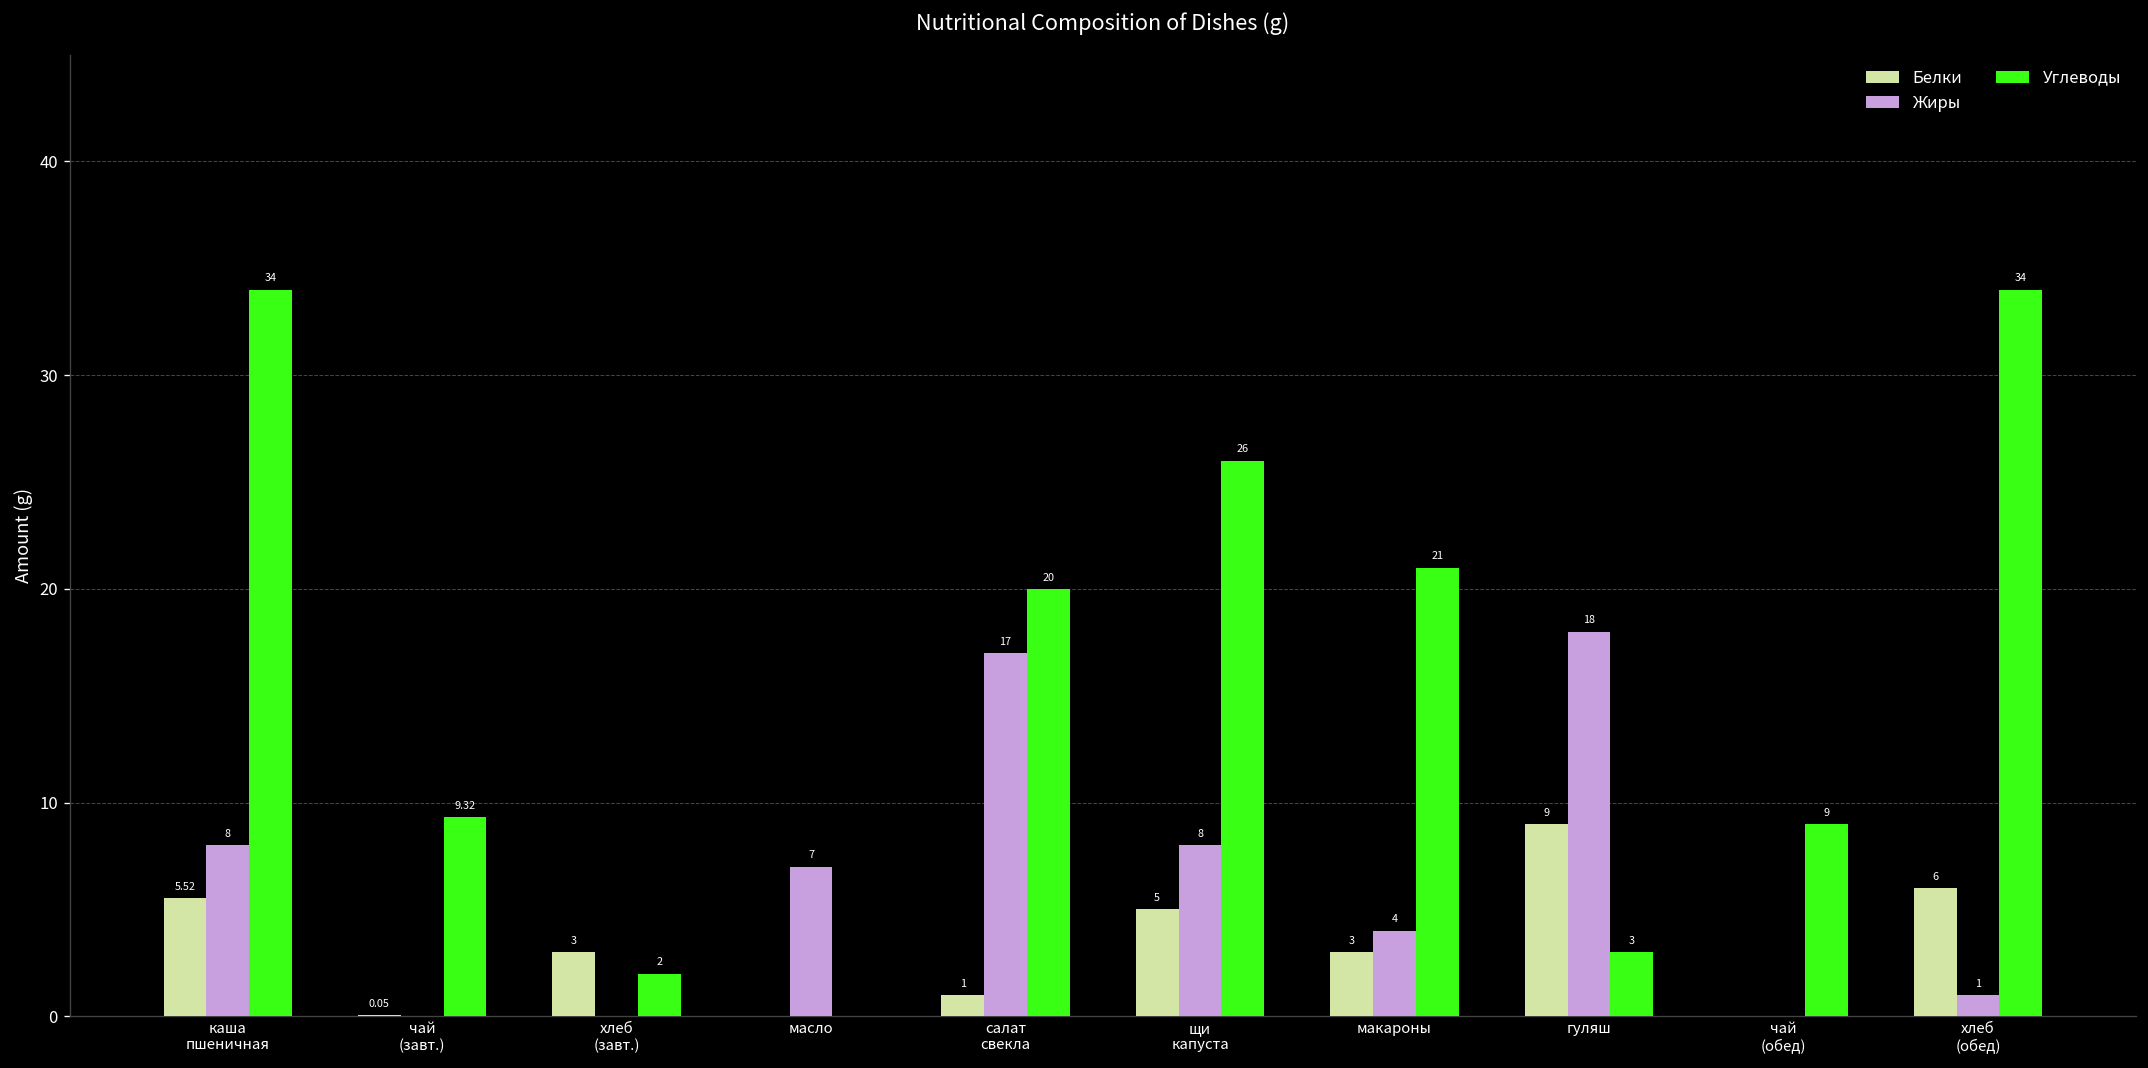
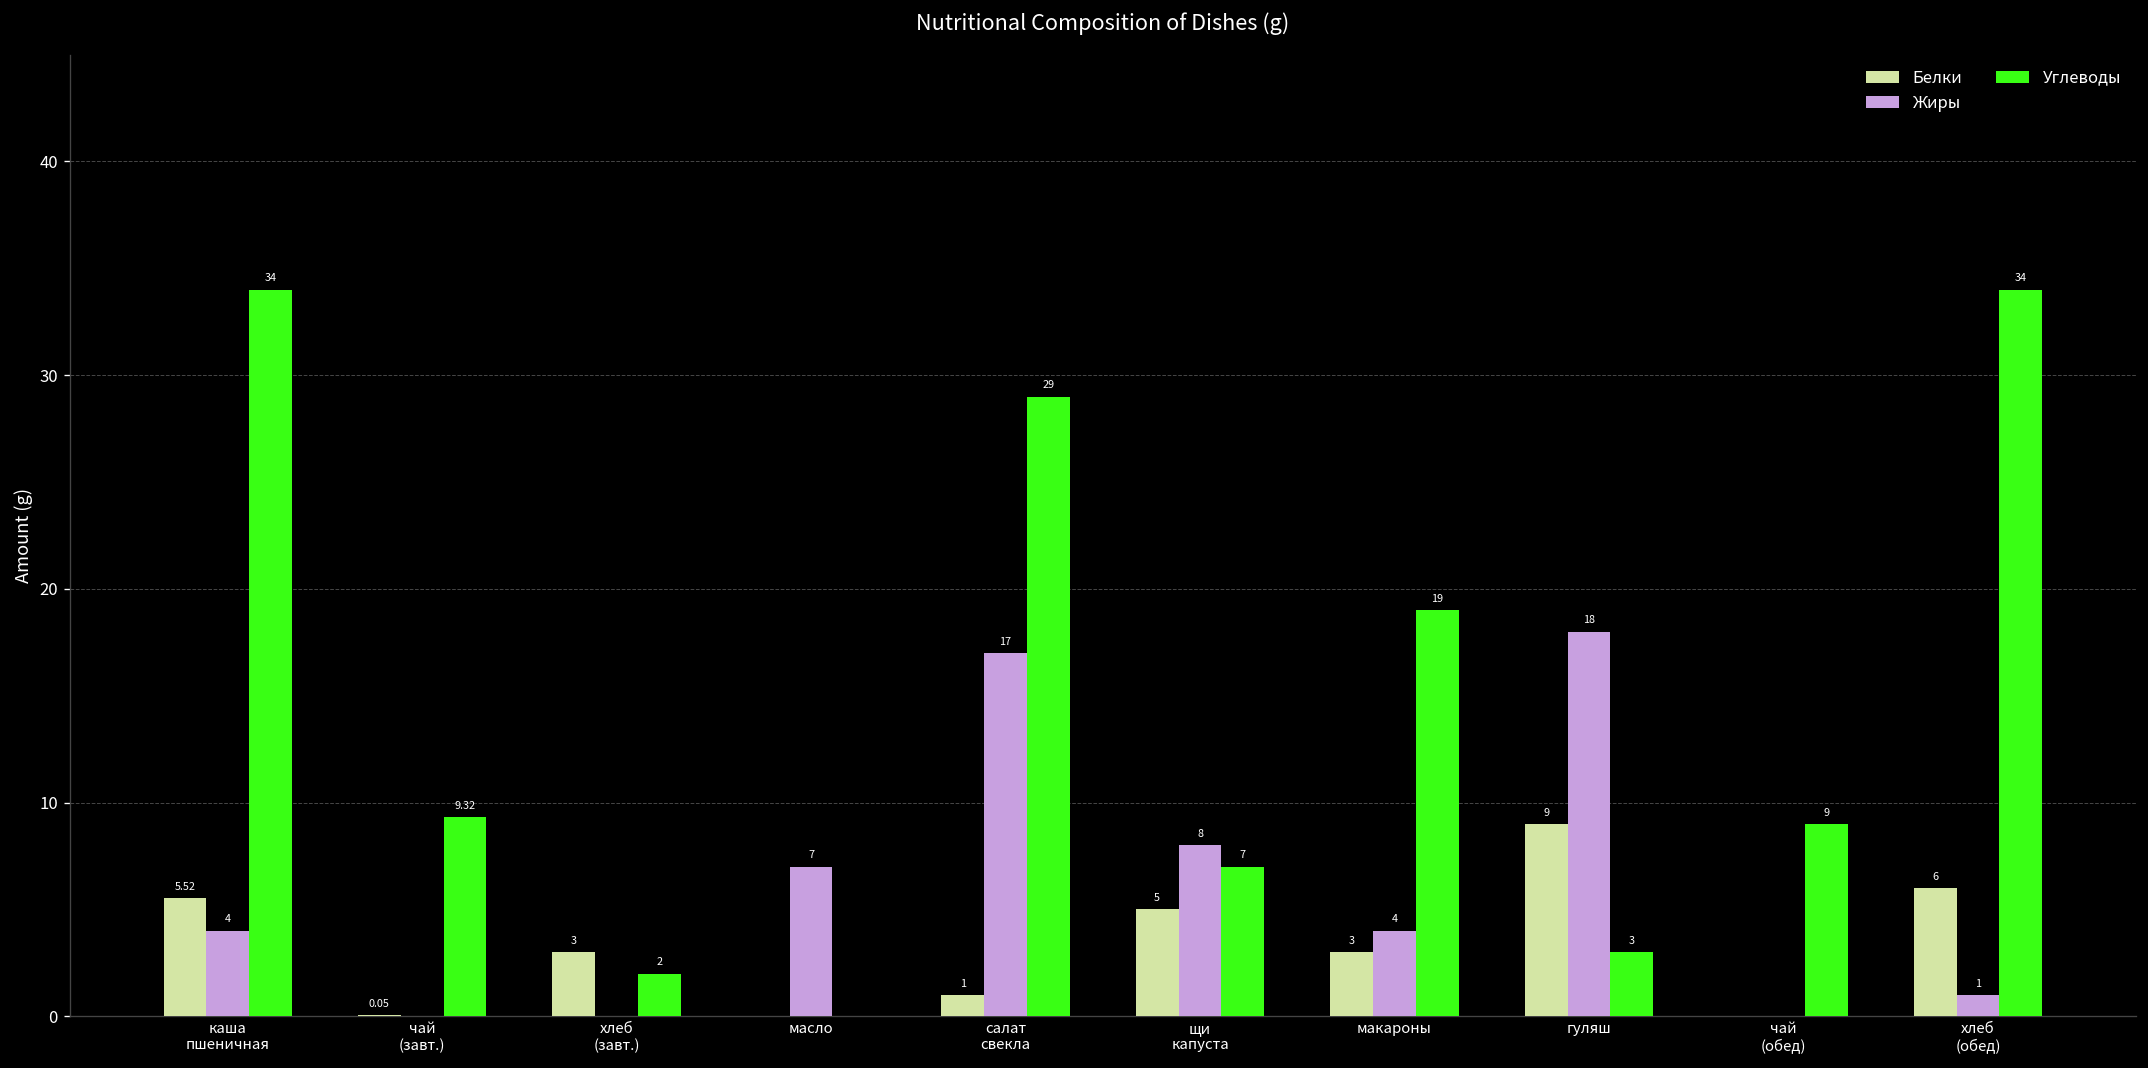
Жиры, каша пшеничная: 8 -> 4
Углеводы, салат свекла: 20 -> 29
Углеводы, щи капуста: 26 -> 7
Углеводы, макароны: 21 -> 19
